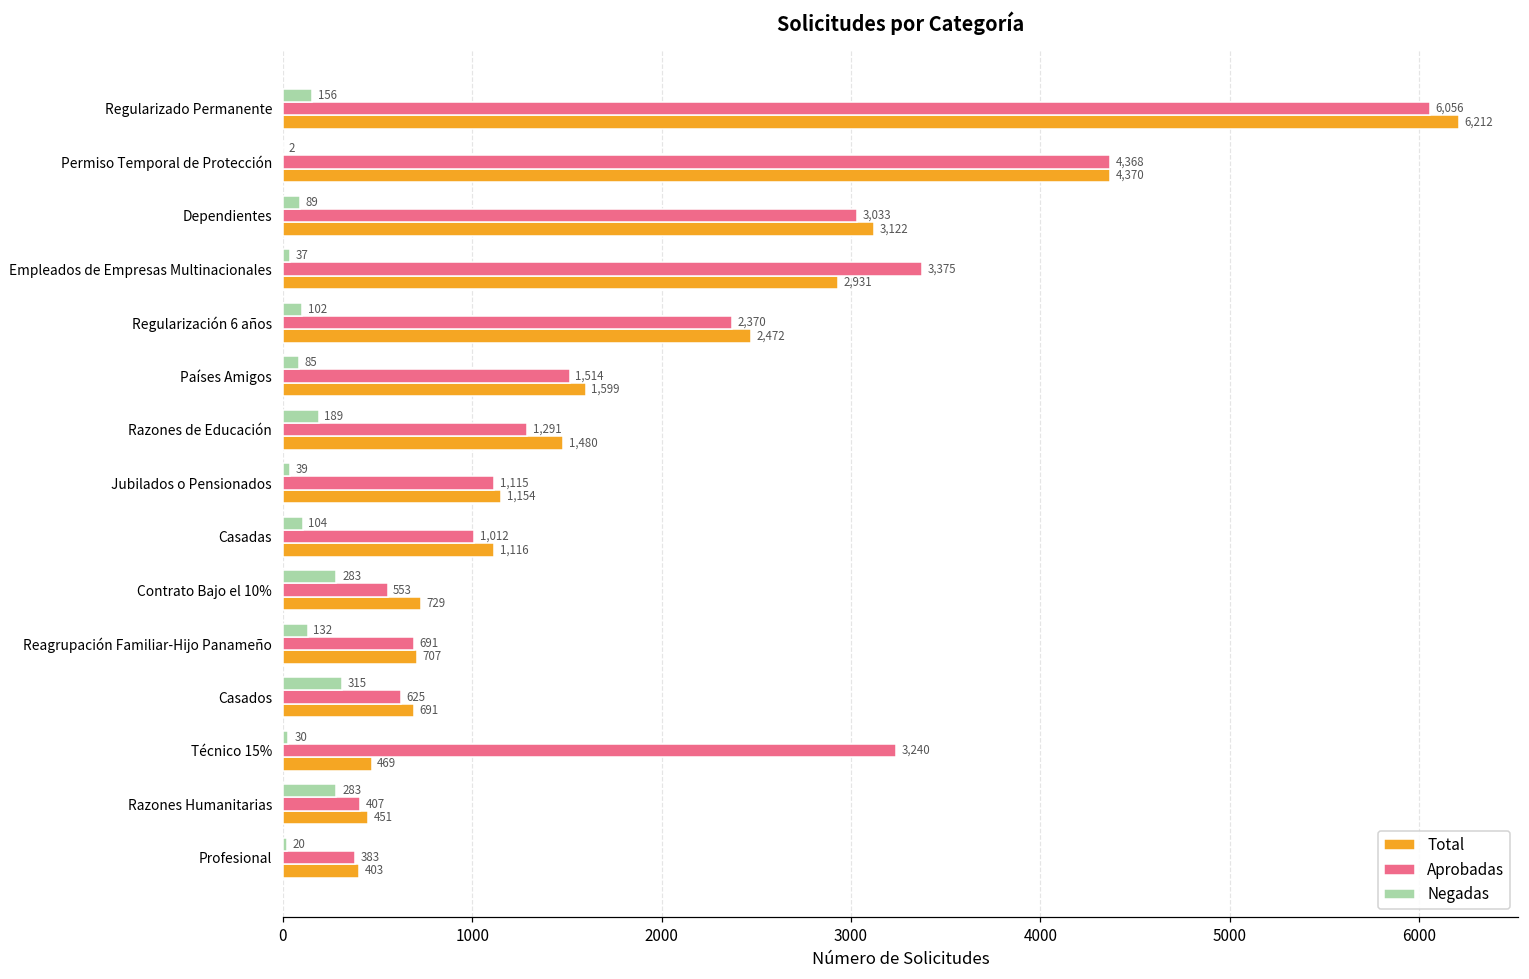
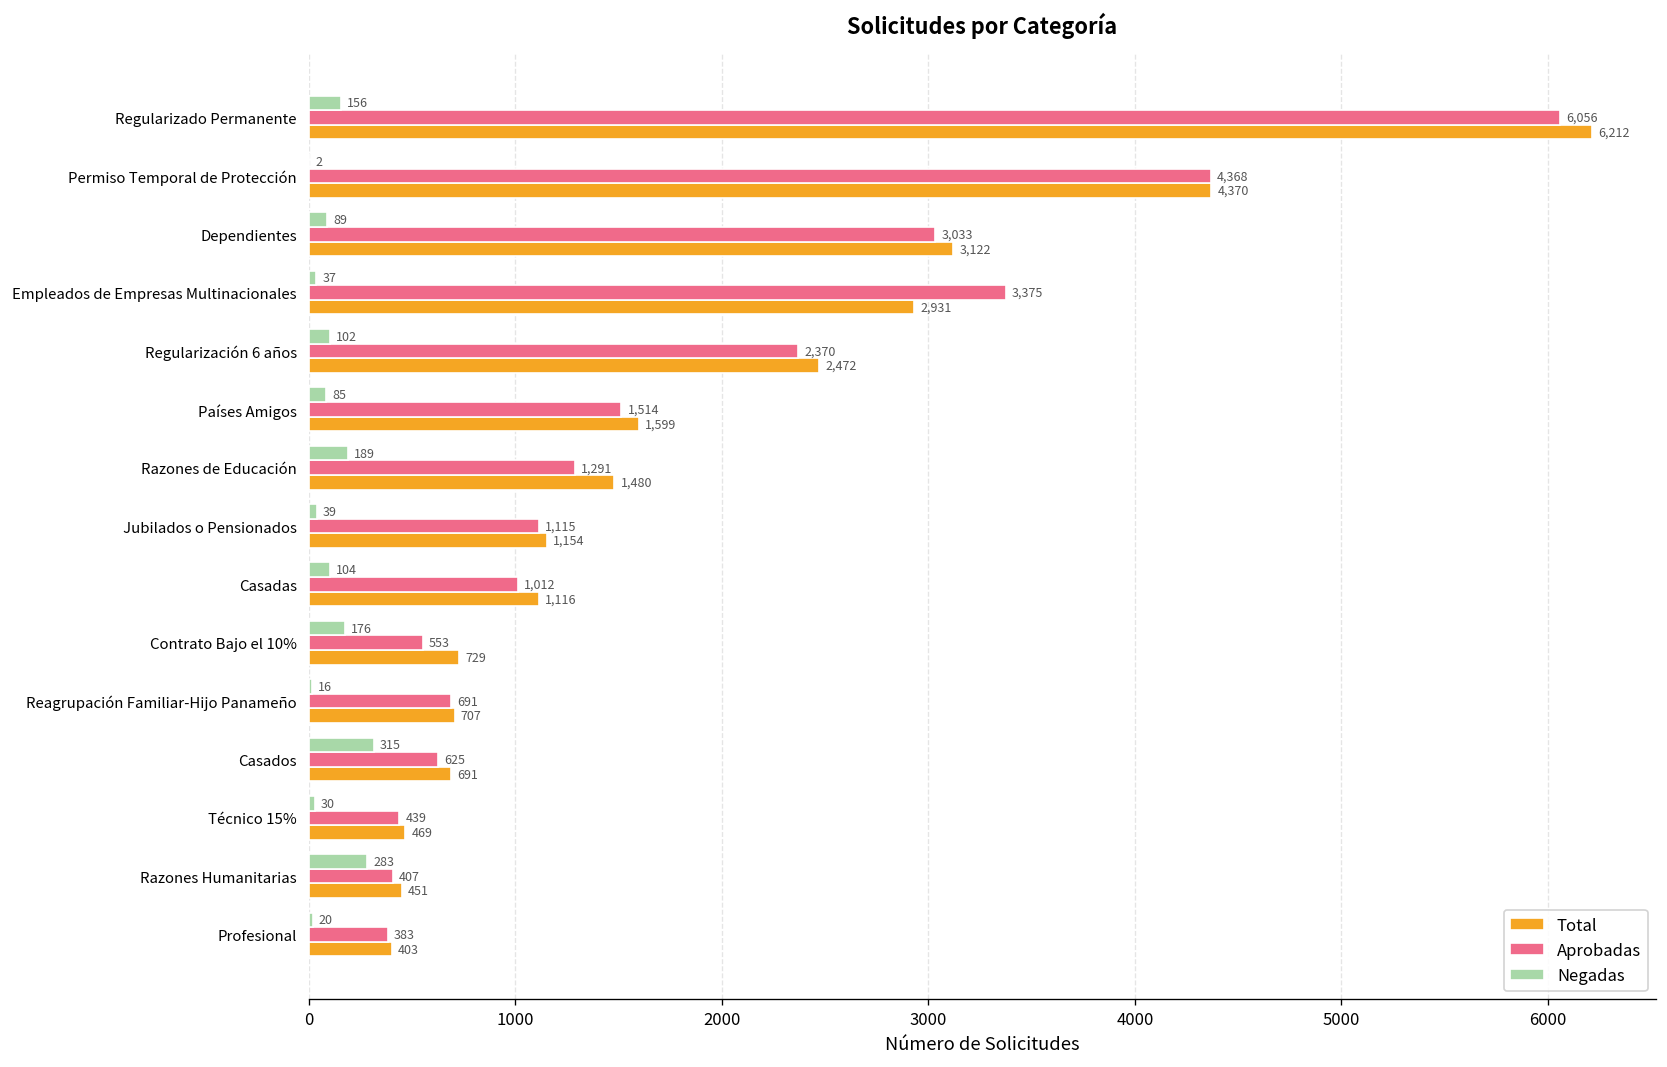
Negadas, Contrato Bajo el 10%: 283 -> 176
Negadas, Reagrupación Familiar-Hijo Panameño: 132 -> 16
Aprobadas, Técnico 15%: 3,240 -> 439
